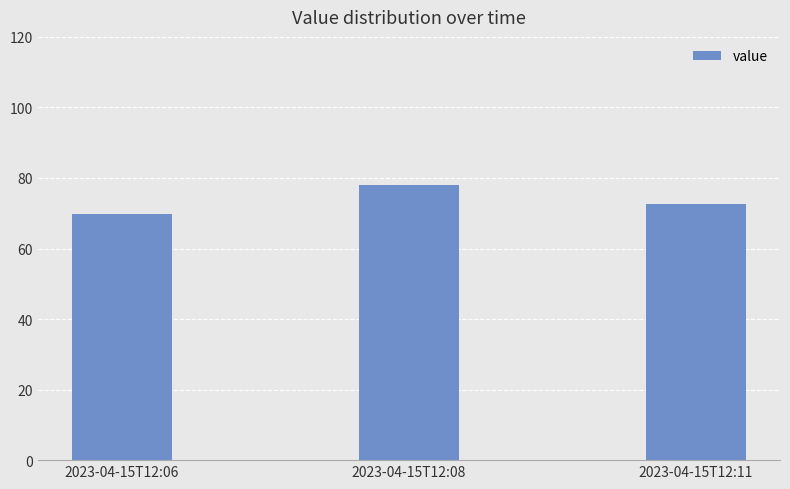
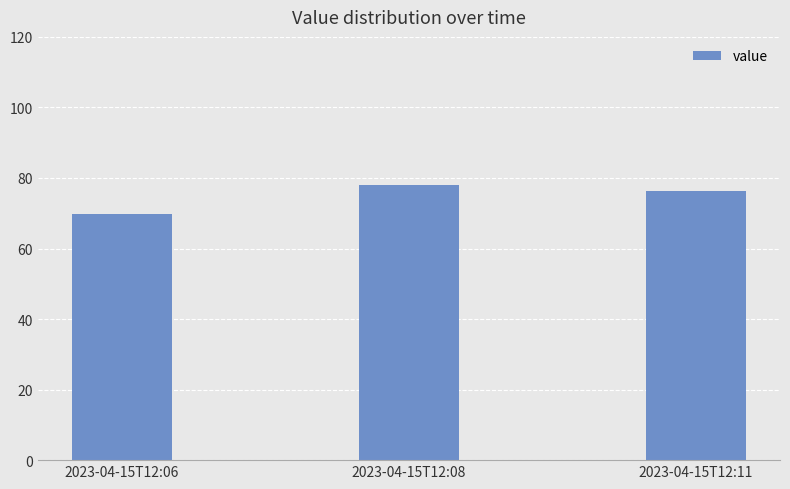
2023-04-15T12:11: 73 -> 76
